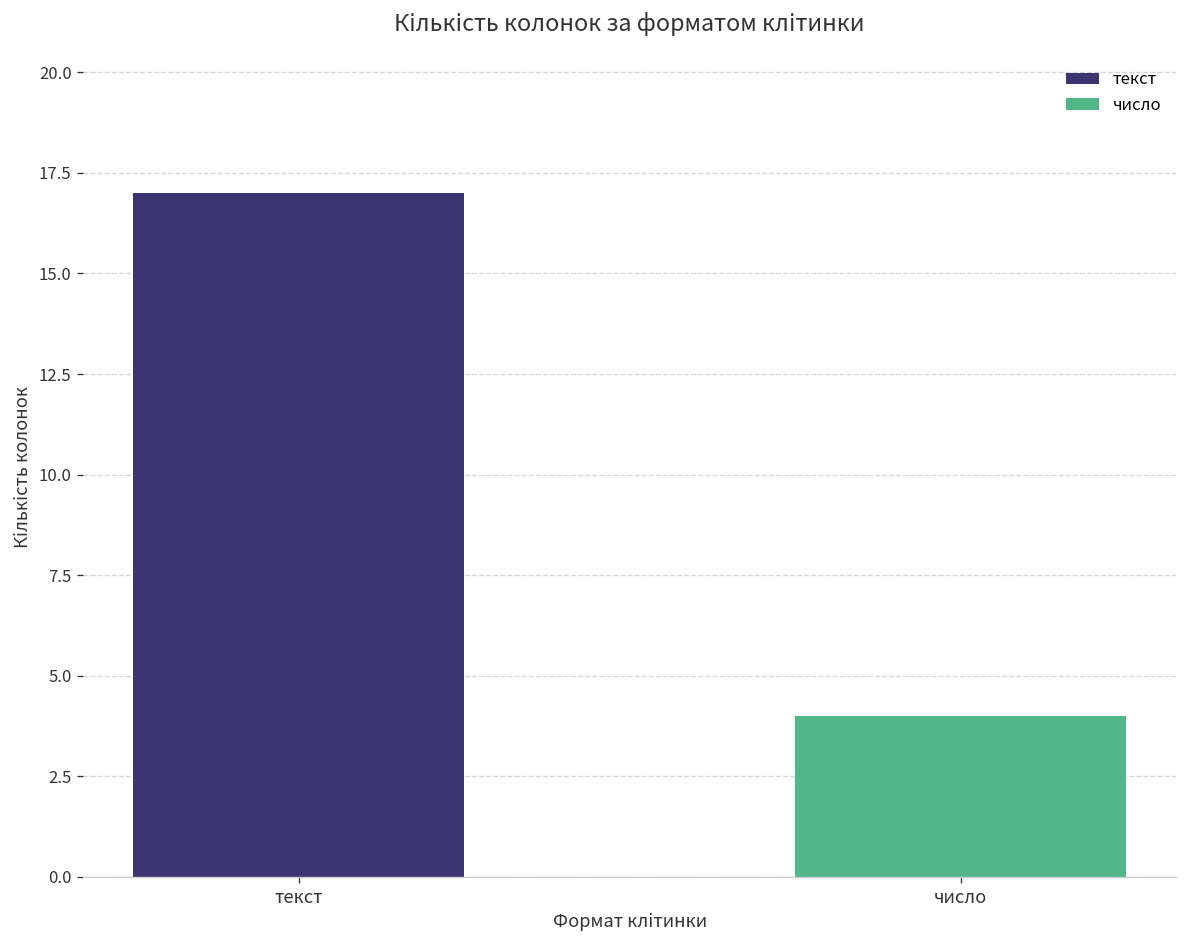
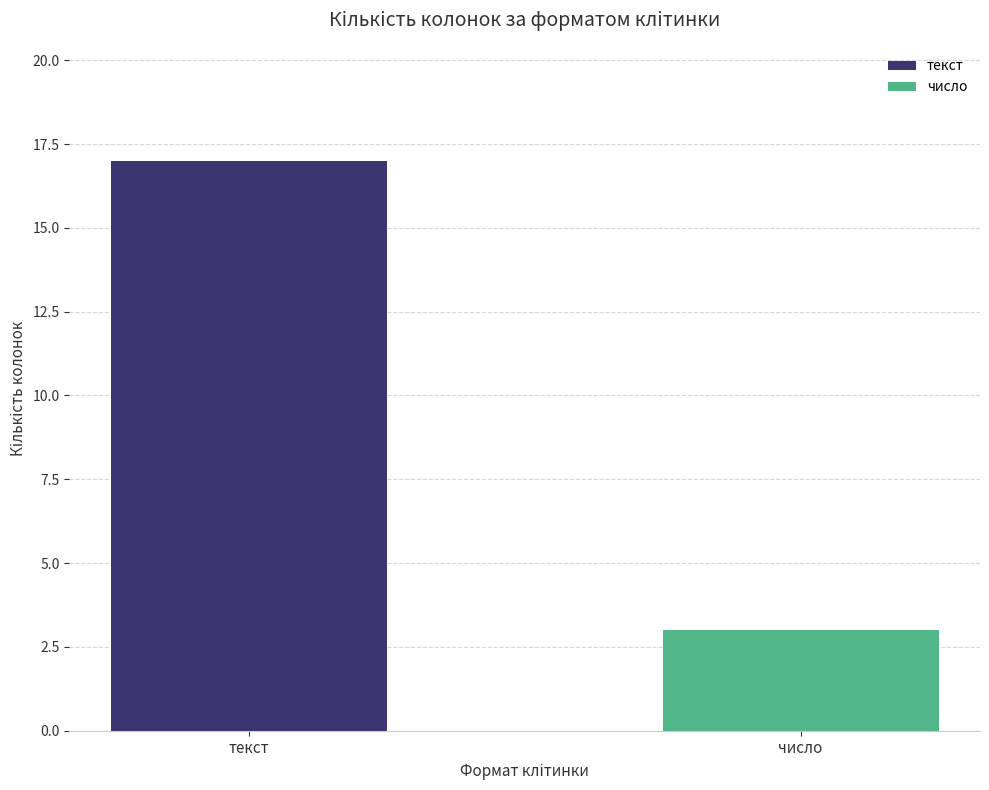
число: 4 -> 3
